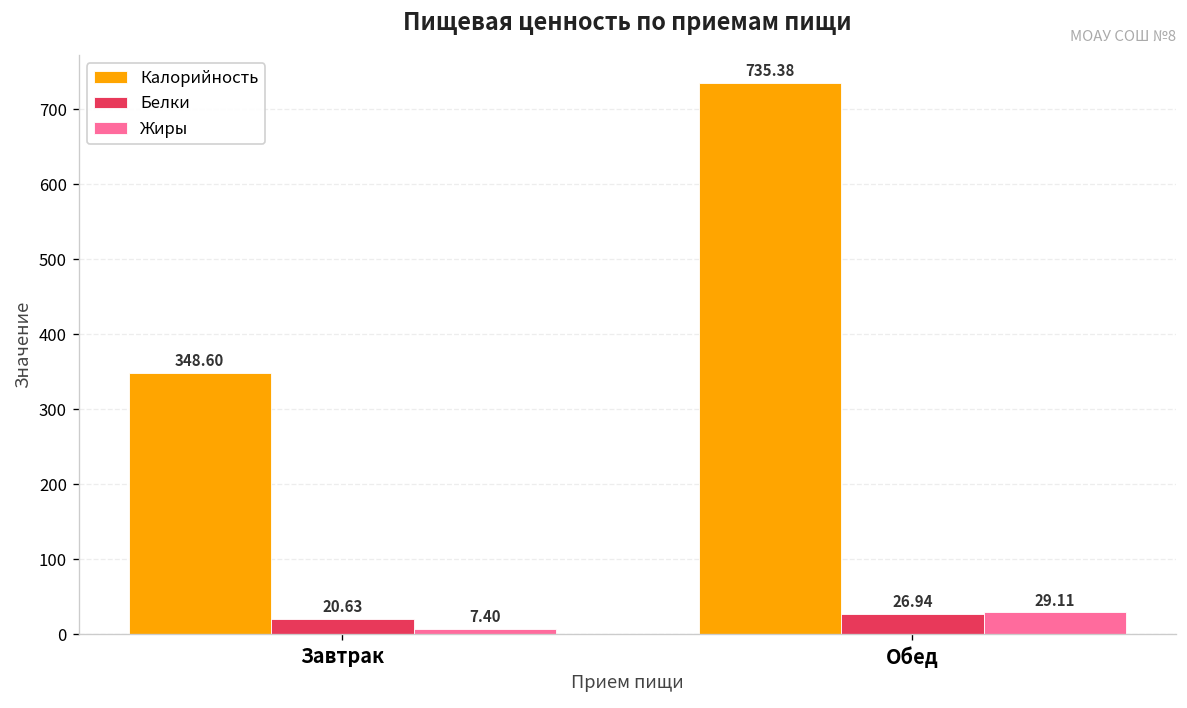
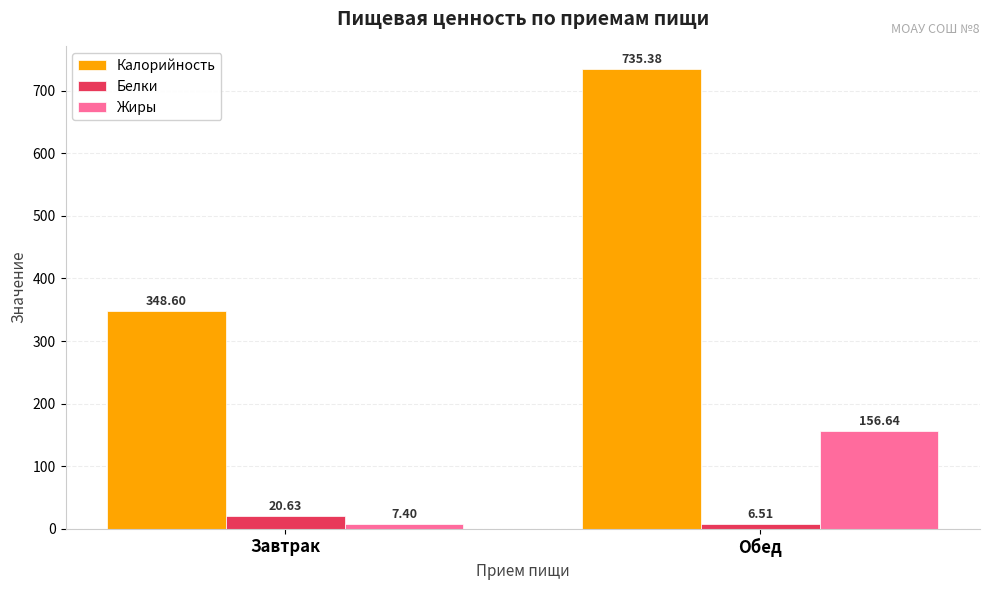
Белки, Обед: 26.94 -> 6.51
Жиры, Обед: 29.11 -> 156.64
